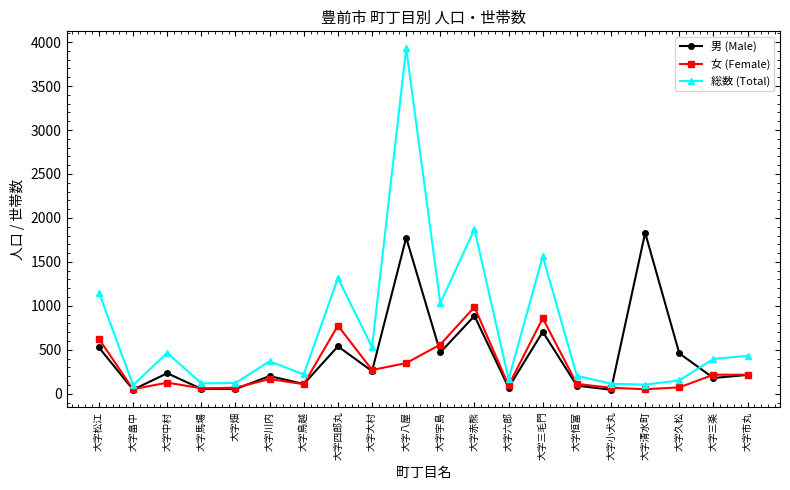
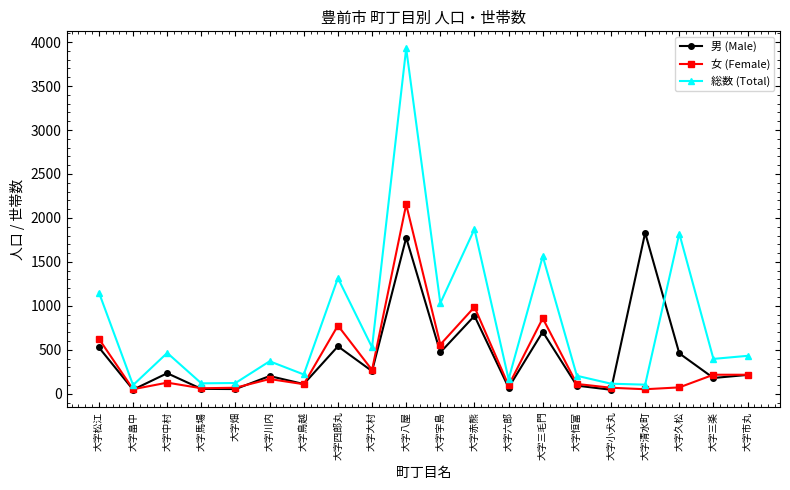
女 (Female), 大字八屋: 300 -> 2200
総数 (Total), 大字久松: 200 -> 1800
